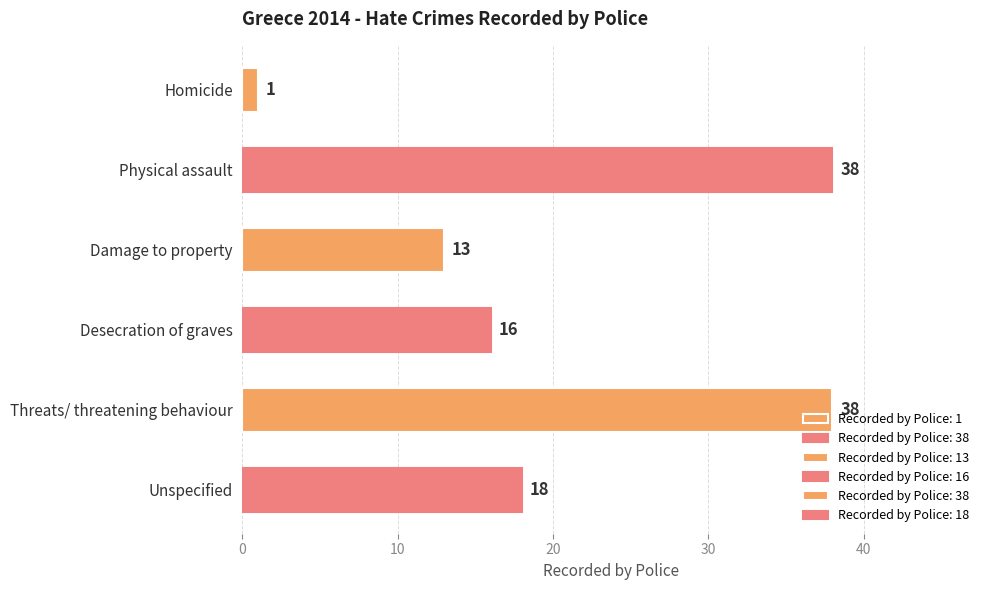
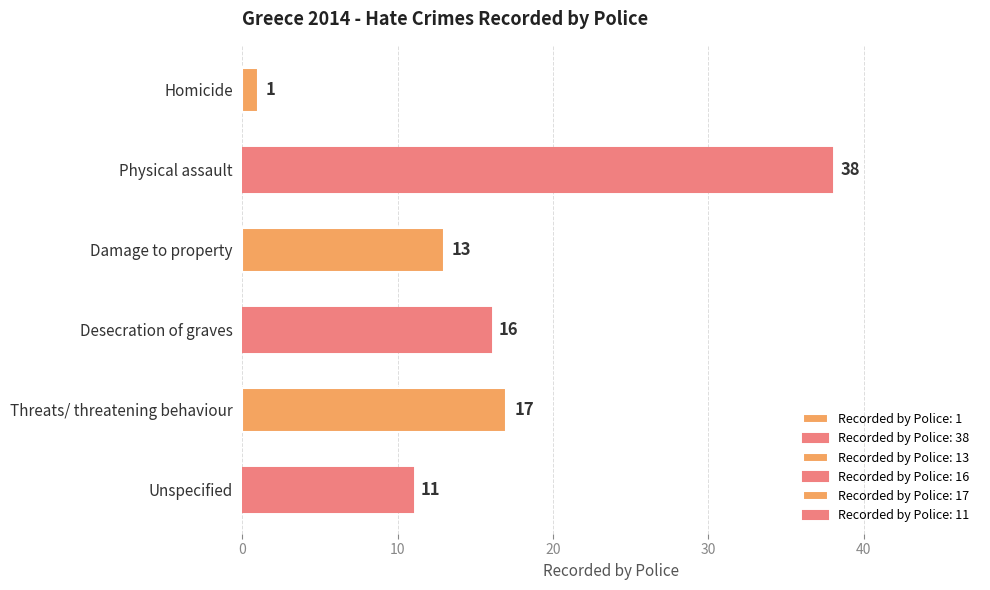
Threats/ threatening behaviour: 38 -> 17
Unspecified: 18 -> 11
